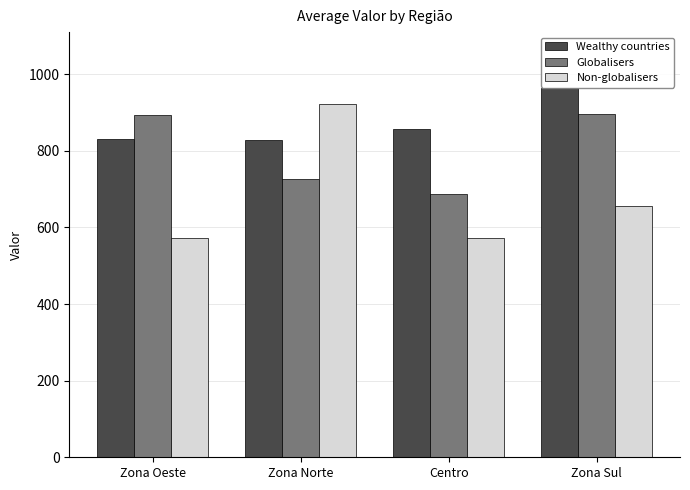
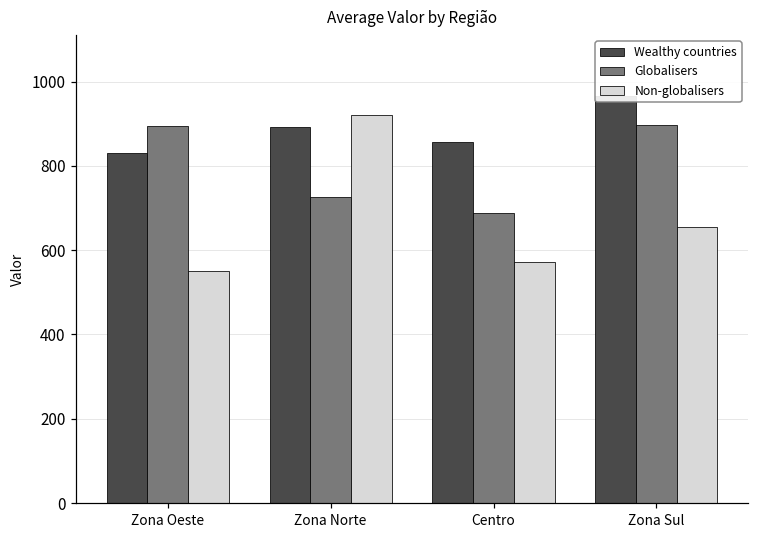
Non-globalisers, Zona Oeste: 570 -> 550
Wealthy countries, Zona Norte: 830 -> 890
